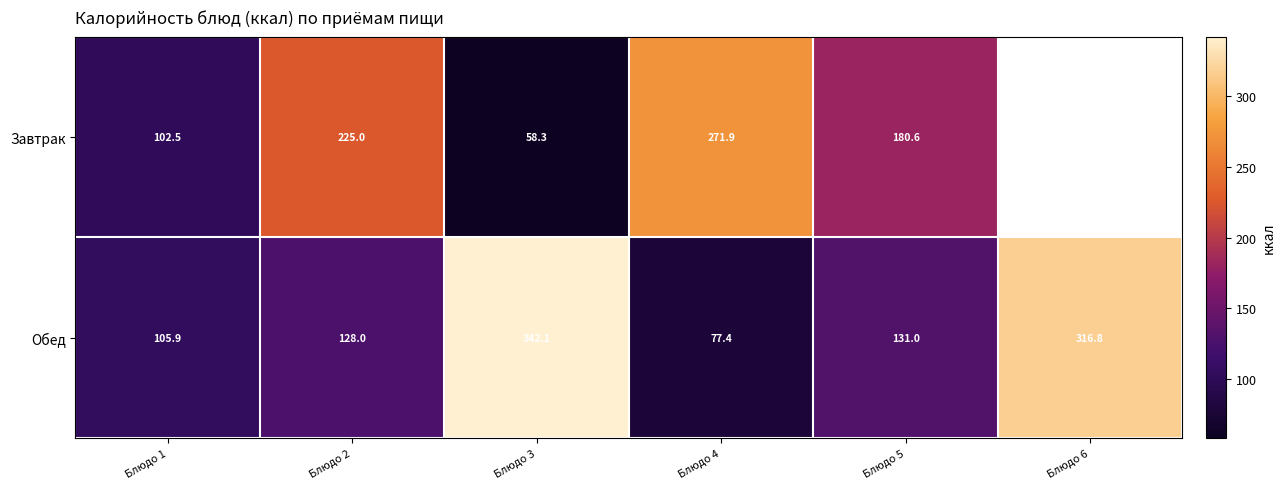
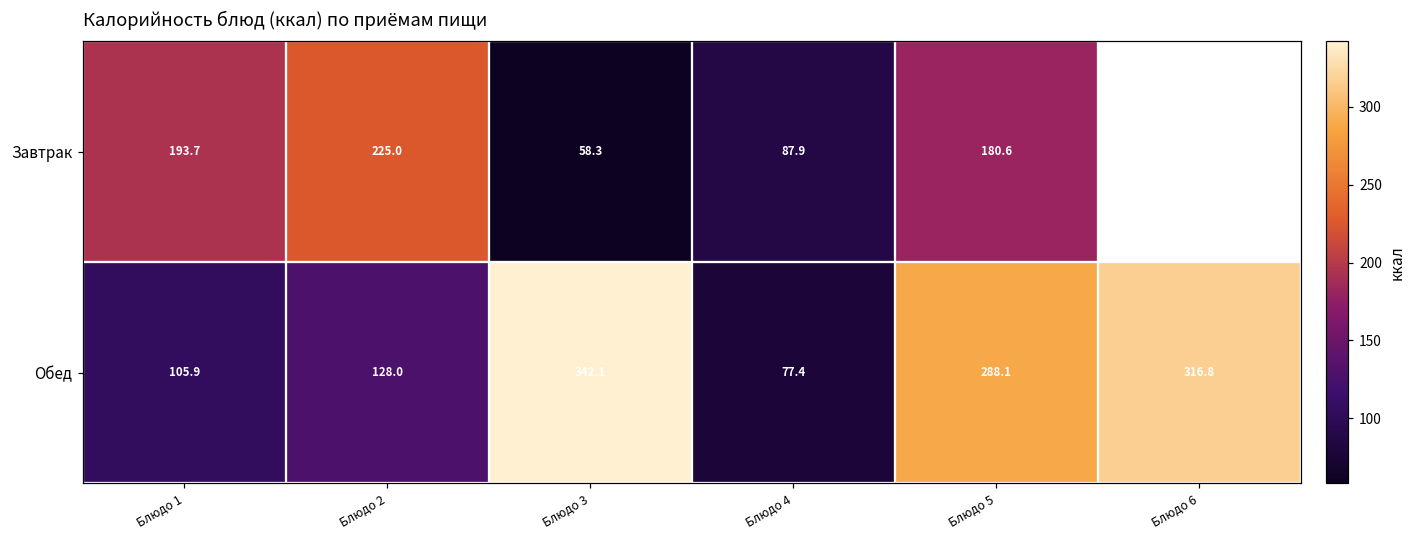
Завтрак, Блюдо 1: 102.5 -> 193.7
Завтрак, Блюдо 4: 271.9 -> 87.9
Обед, Блюдо 5: 131.0 -> 288.1
